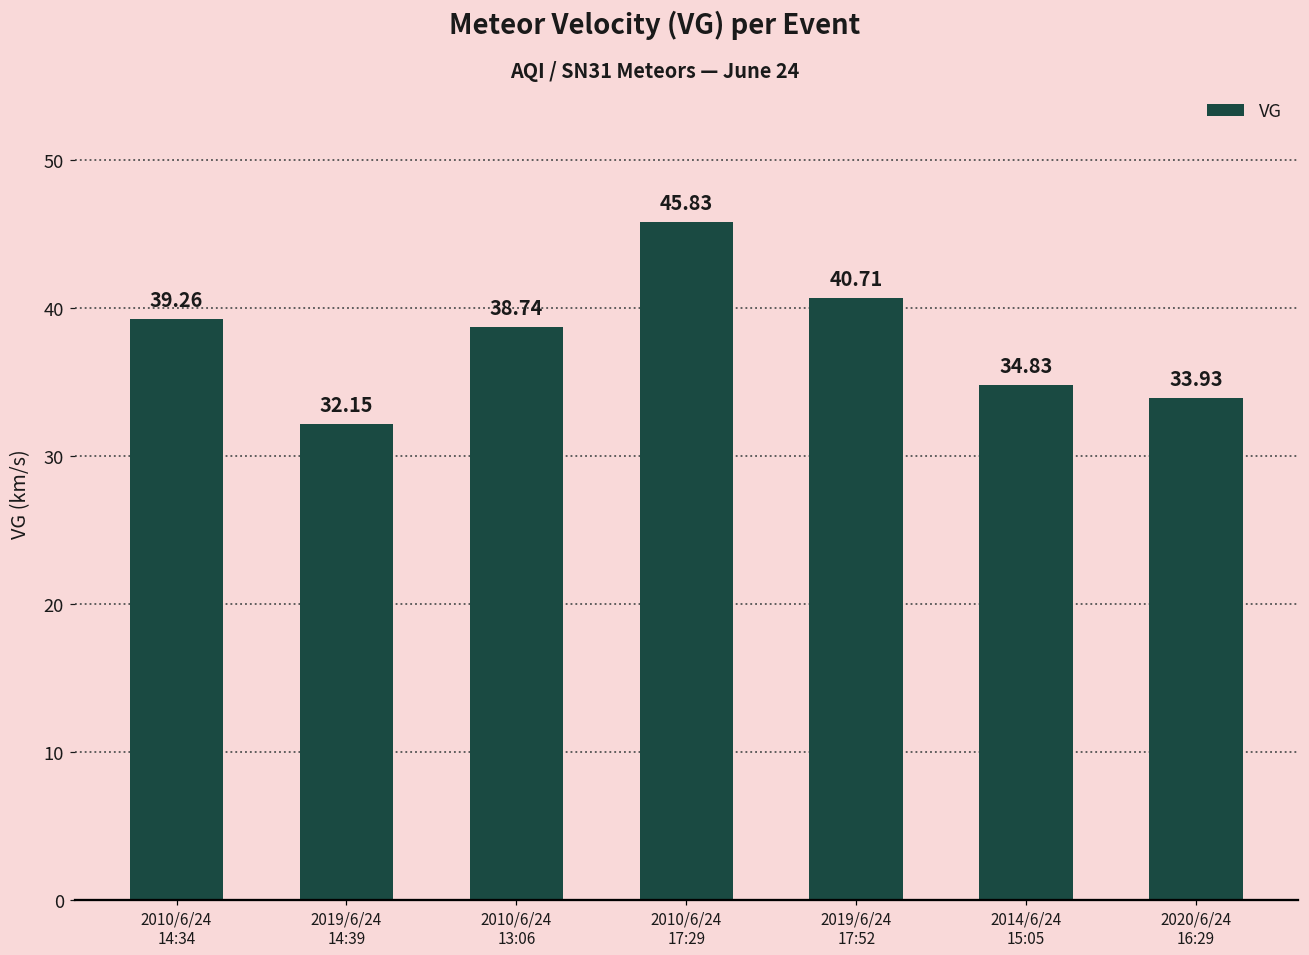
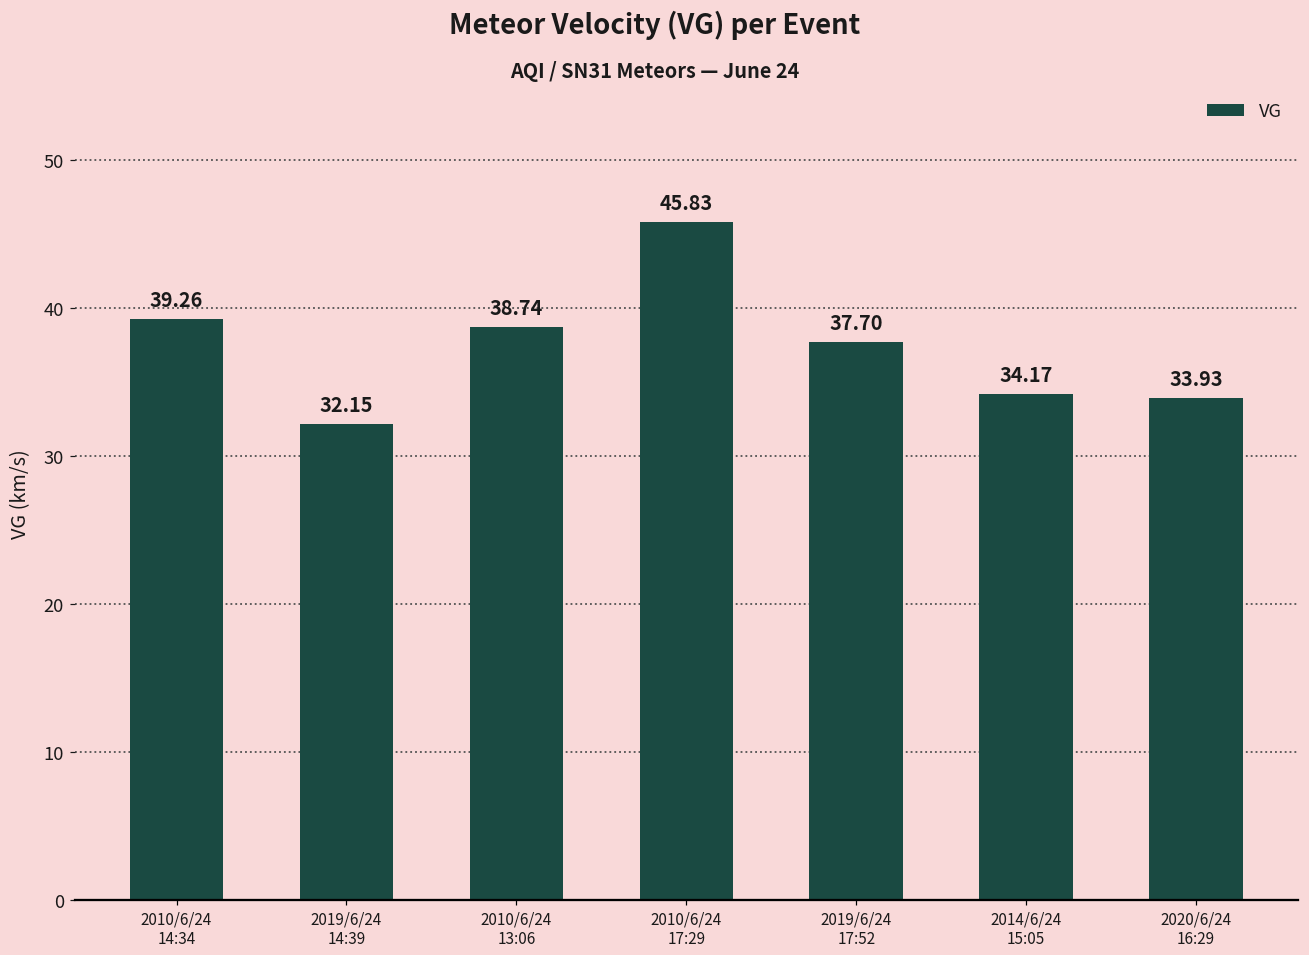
2019/6/24 17:52: 40.71 -> 37.70
2014/6/24 15:05: 34.83 -> 34.17
